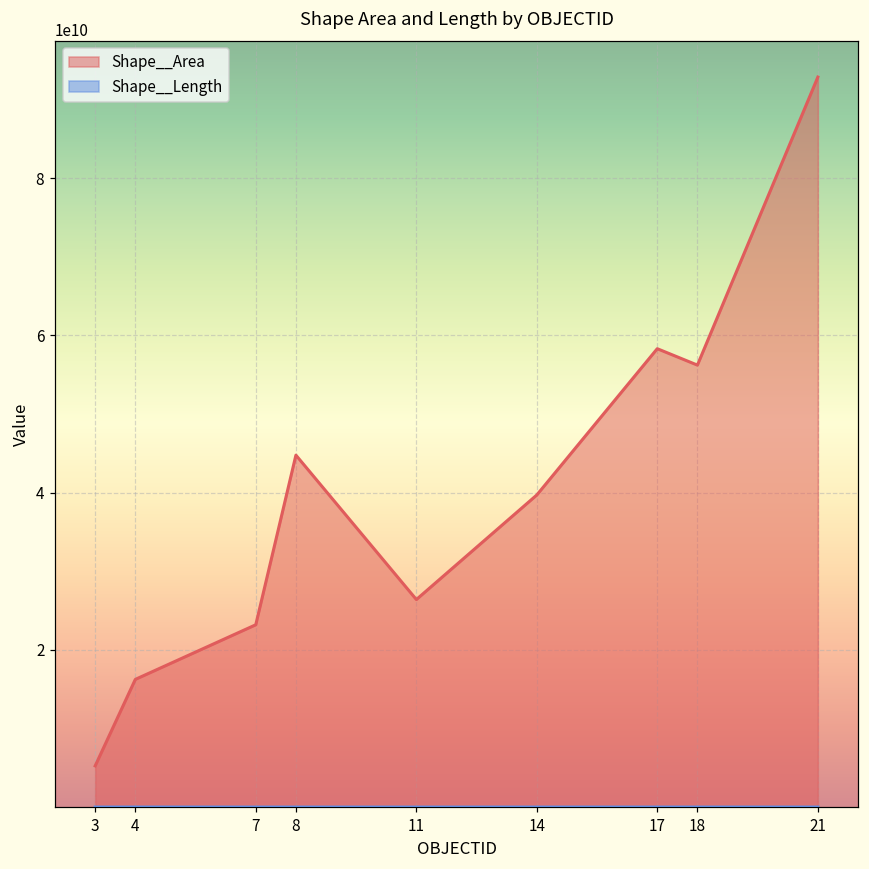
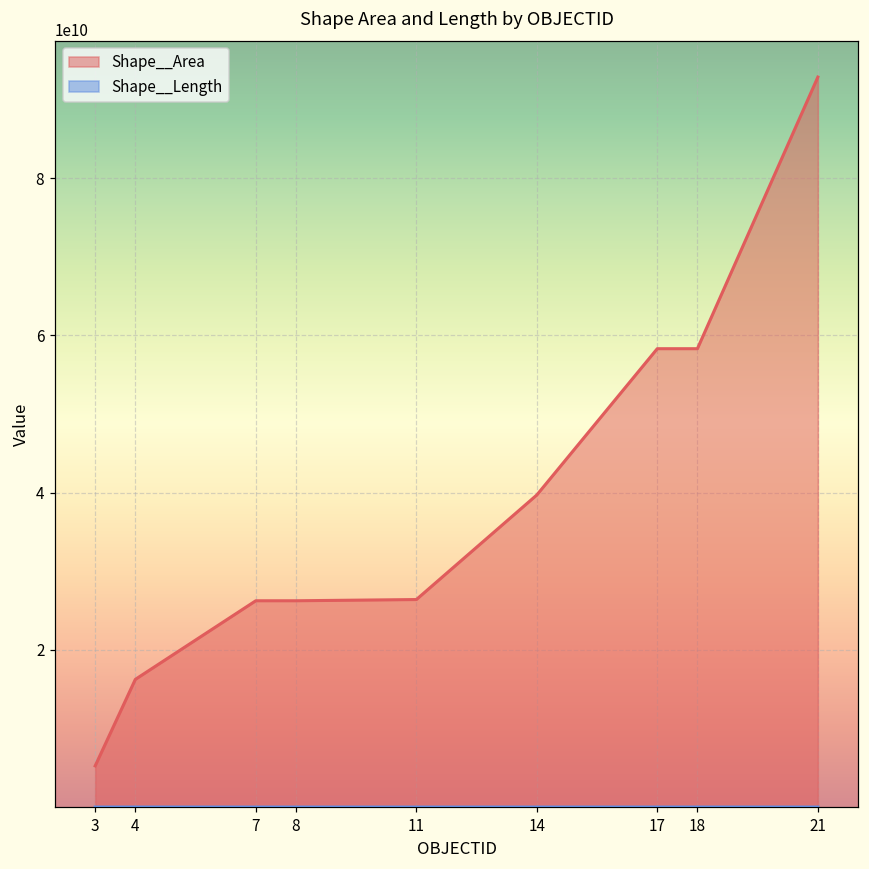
Shape__Area, 7: 23000000000 -> 26000000000
Shape__Area, 8: 45000000000 -> 26000000000
Shape__Area, 18: 56000000000 -> 58000000000
